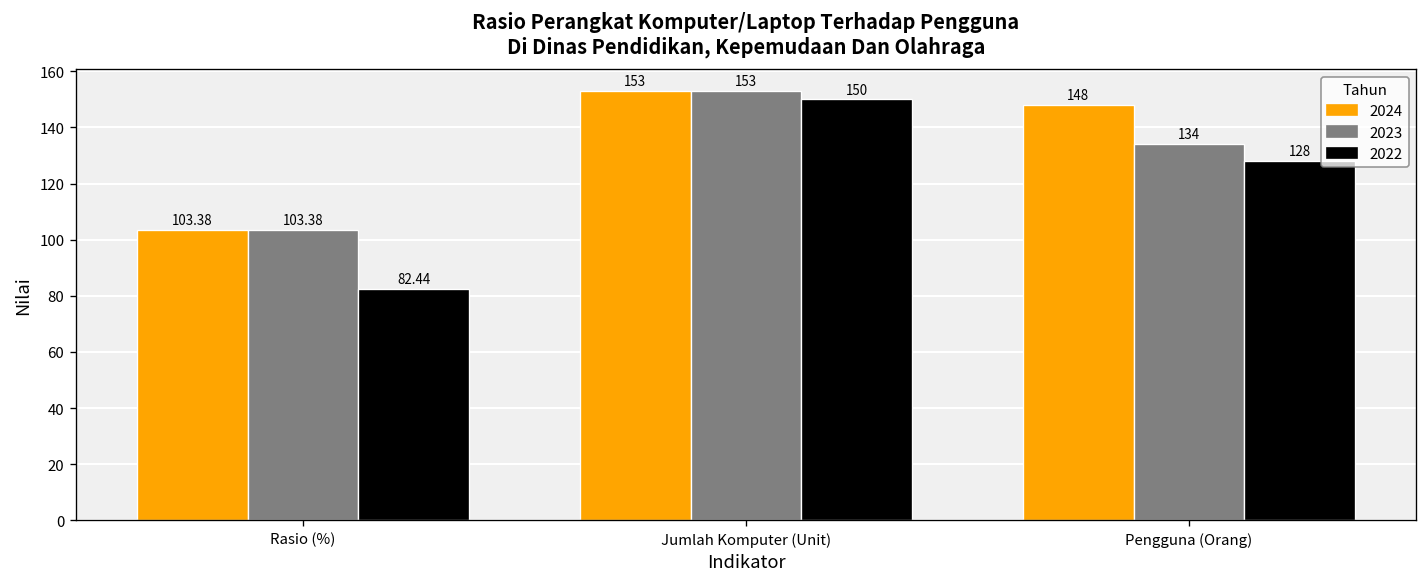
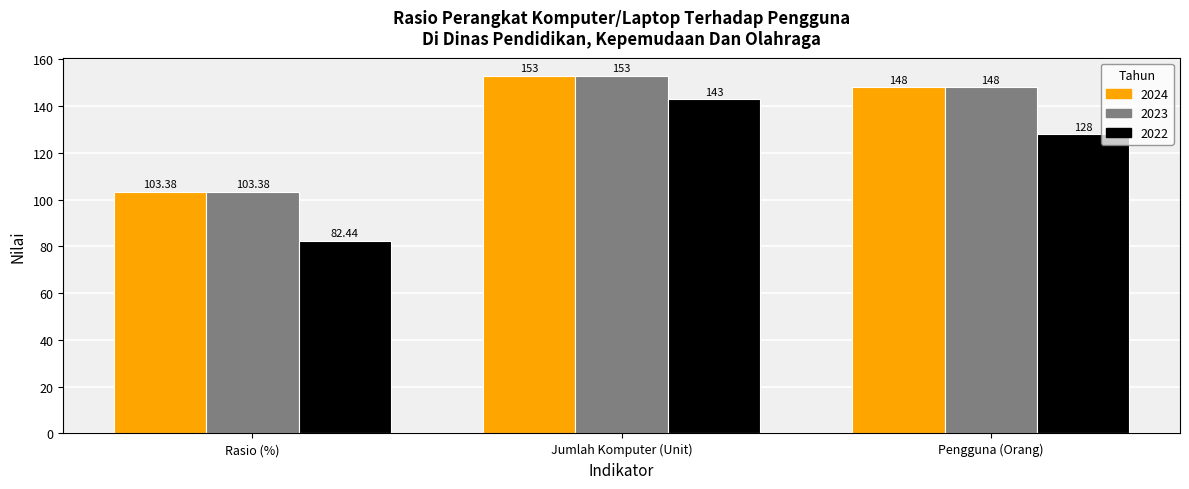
2022, Jumlah Komputer (Unit): 150 -> 143
2023, Pengguna (Orang): 134 -> 148
